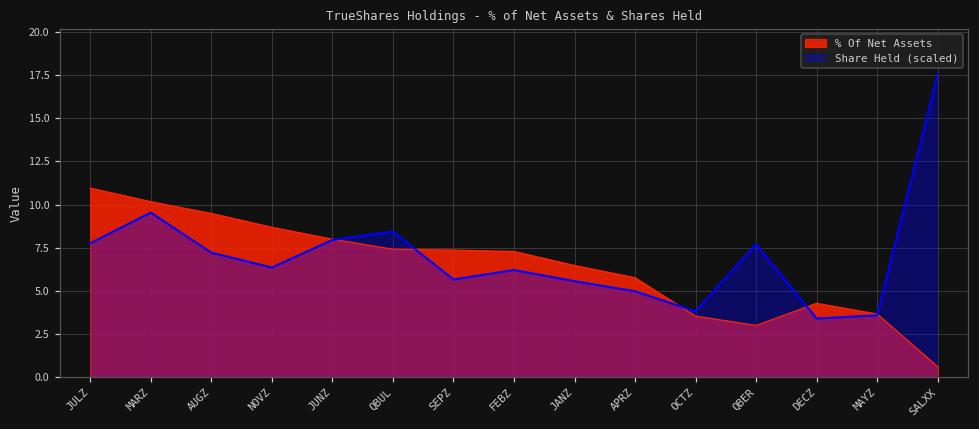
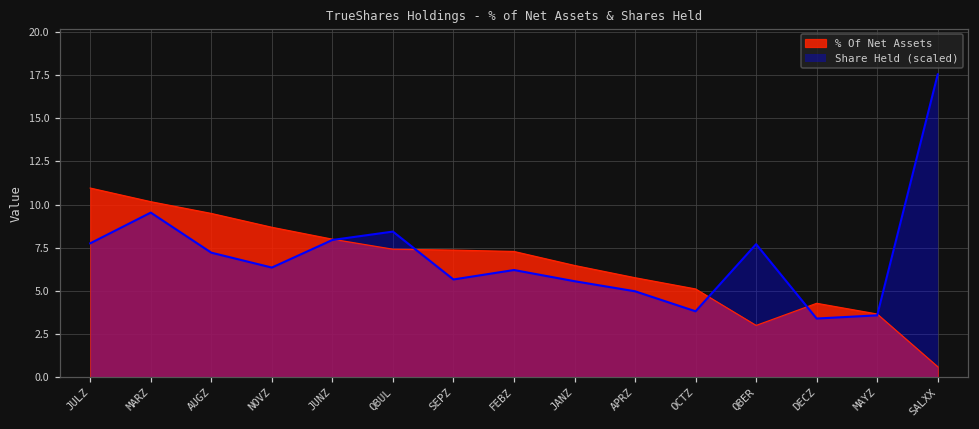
% Of Net Assets, OCTZ: 3.6 -> 5.1
